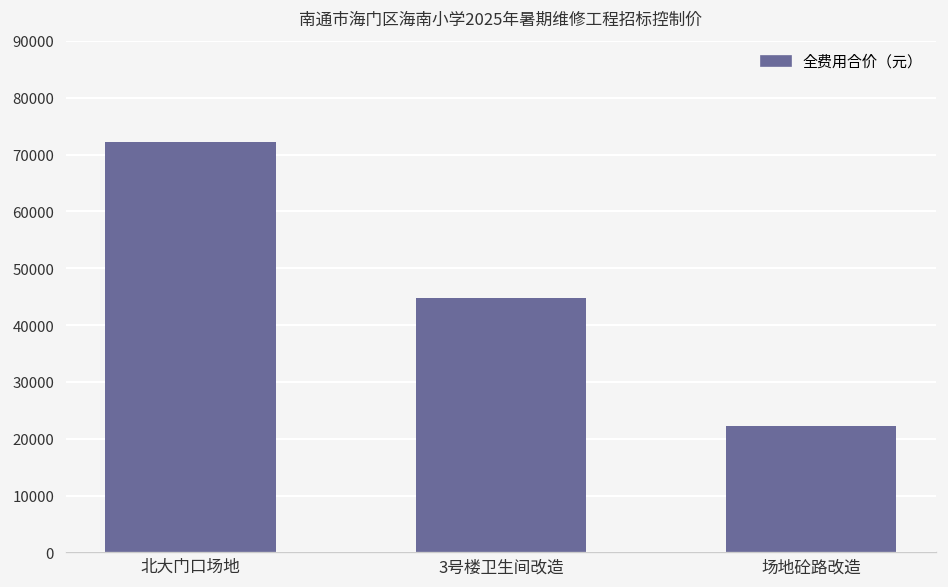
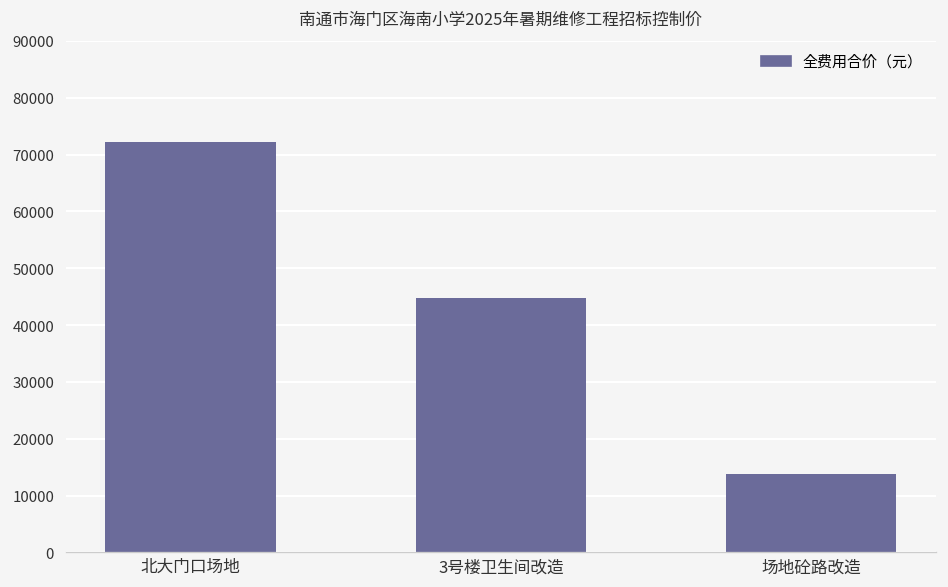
场地砼路改造: 22000 -> 14000
